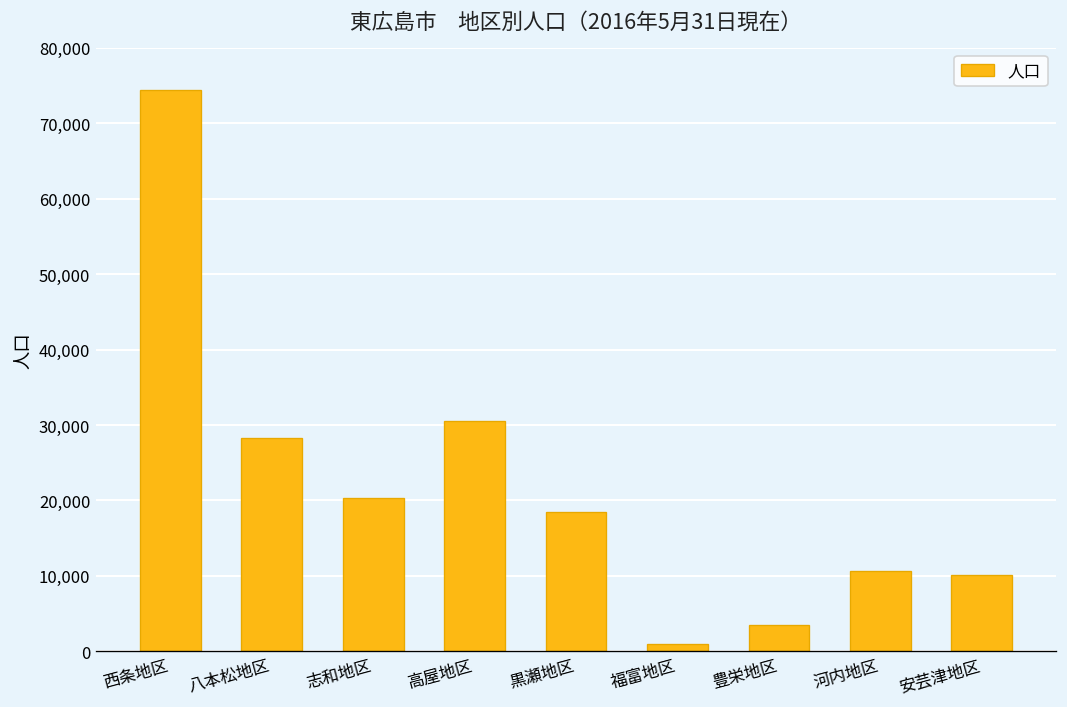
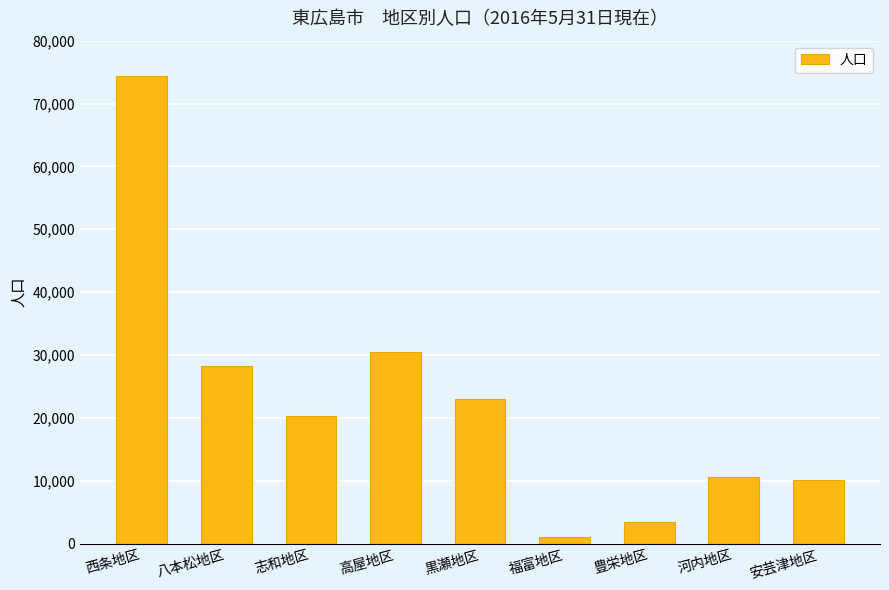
黒瀬地区: 19,000 -> 23,000
